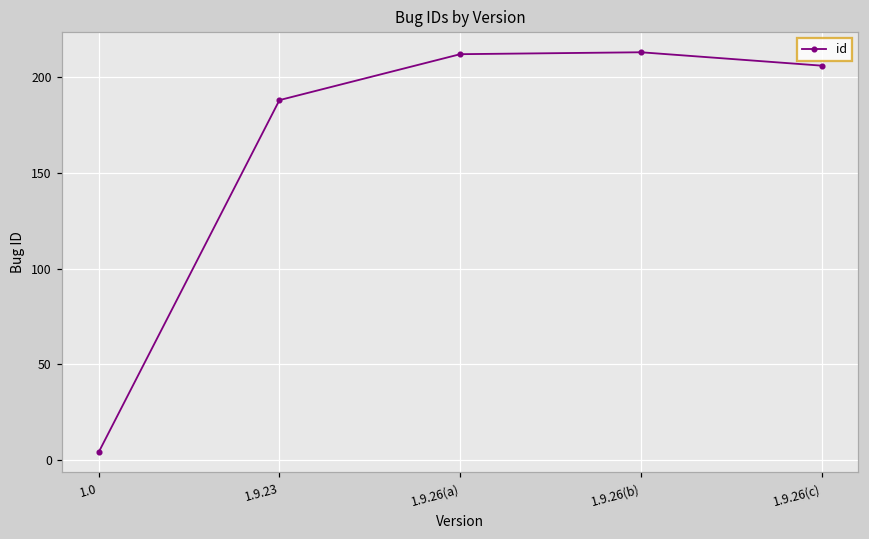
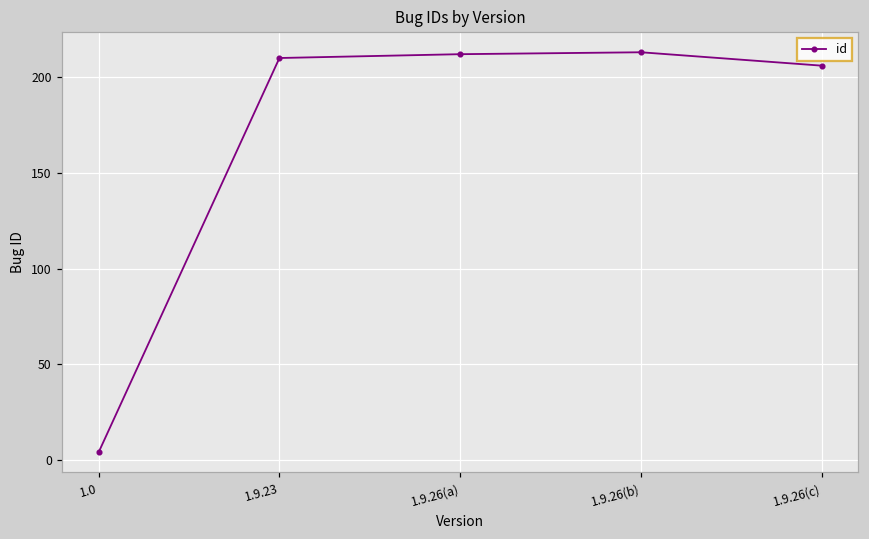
1.9.23: 188 -> 210
